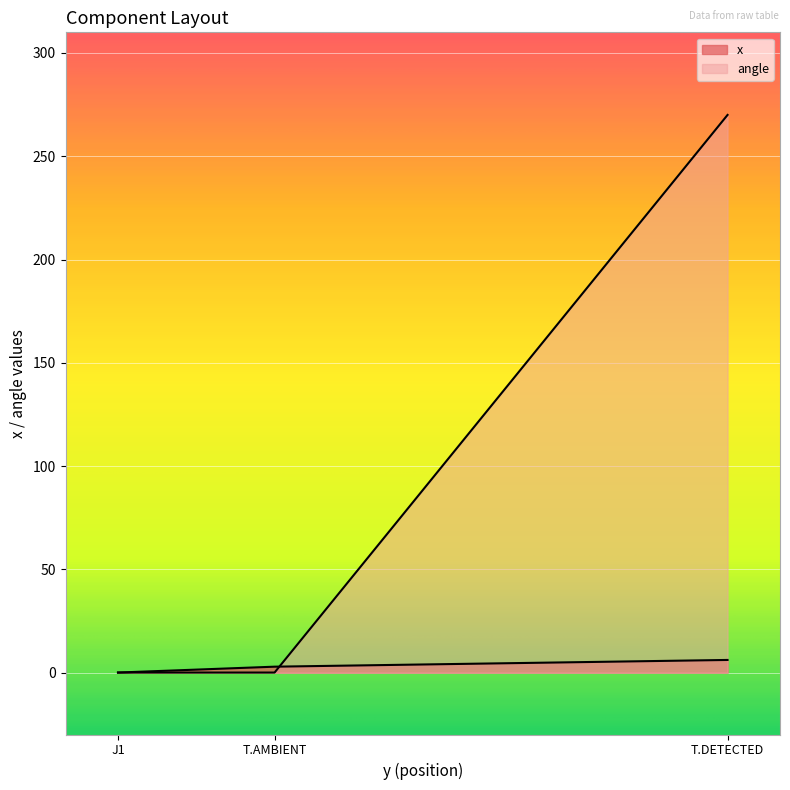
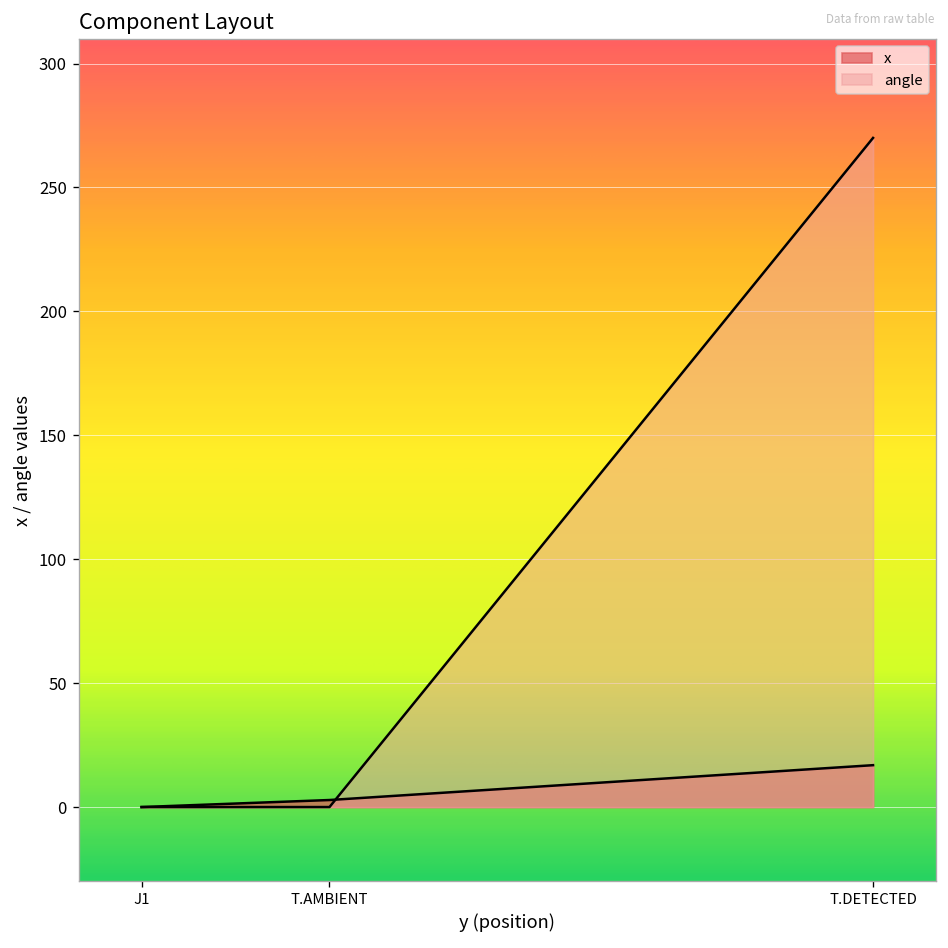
x, T.DETECTED: 6 -> 17
